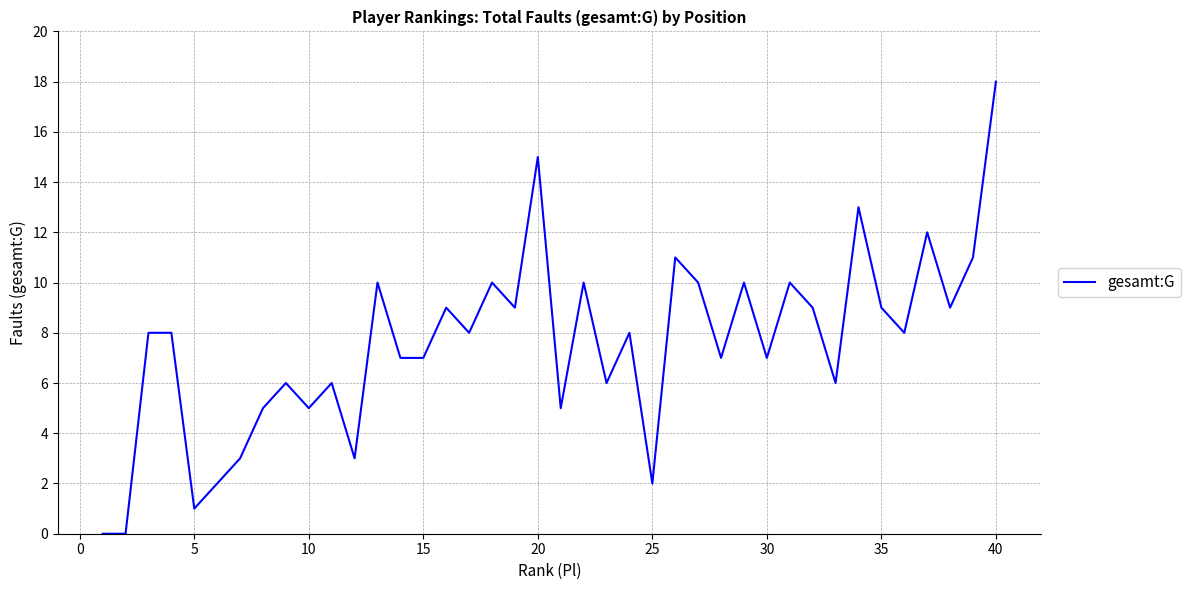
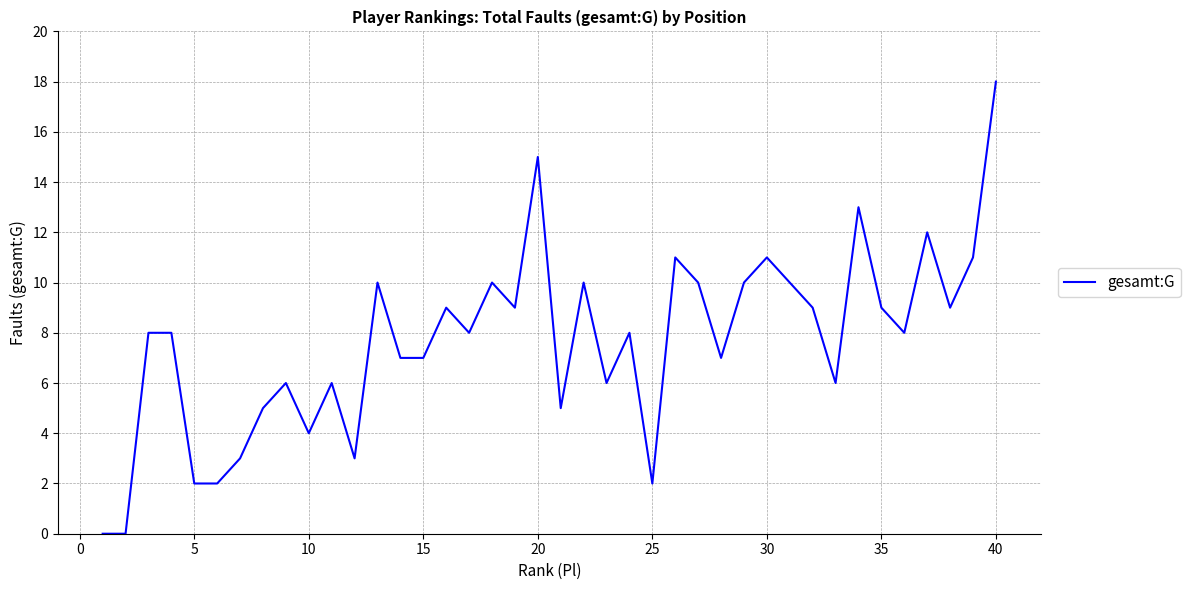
5: 1 -> 2
10: 5 -> 4
30: 7 -> 11
